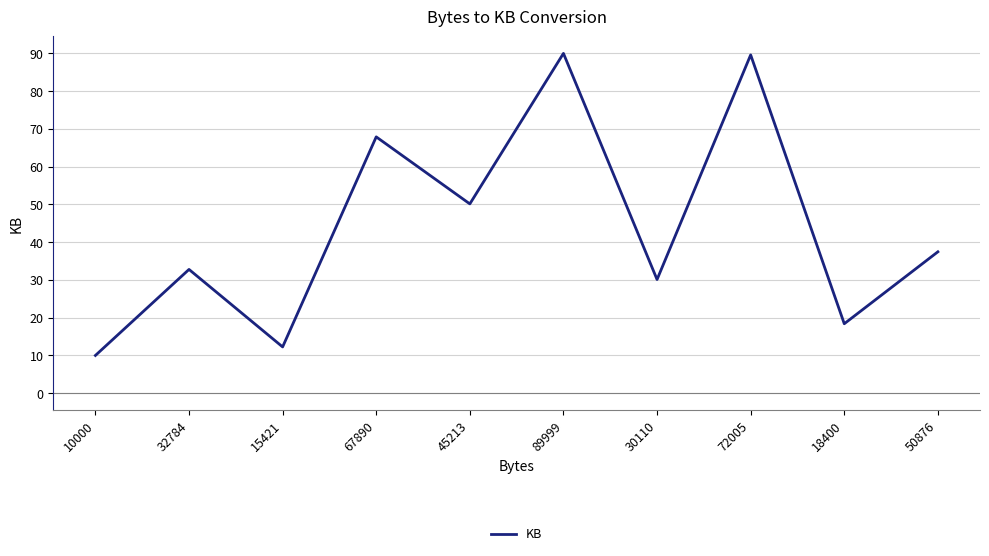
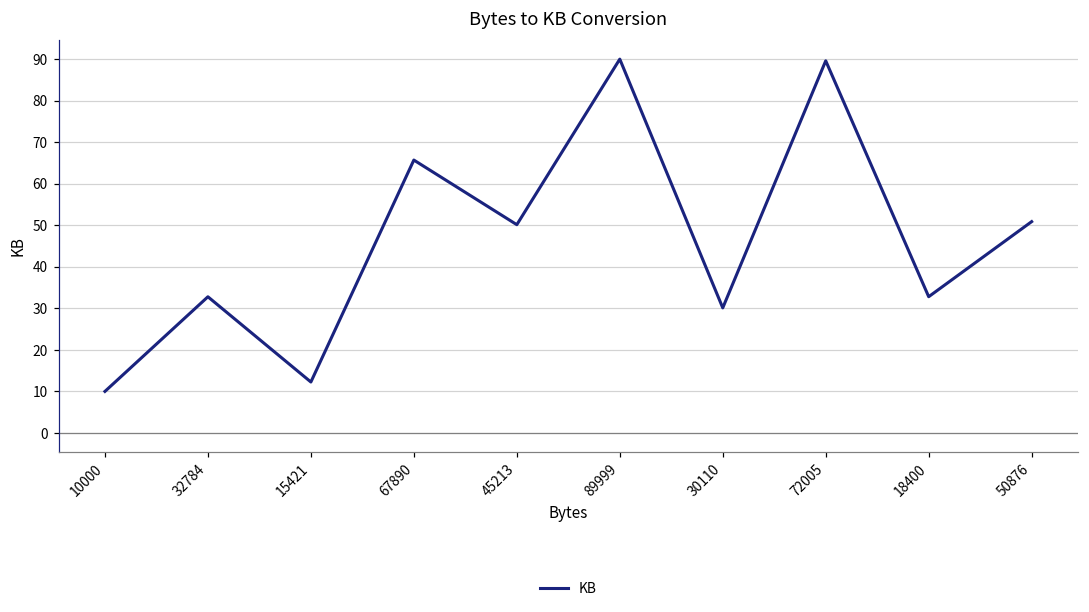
67890: 68 -> 66
18400: 18 -> 33
50876: 37 -> 51
